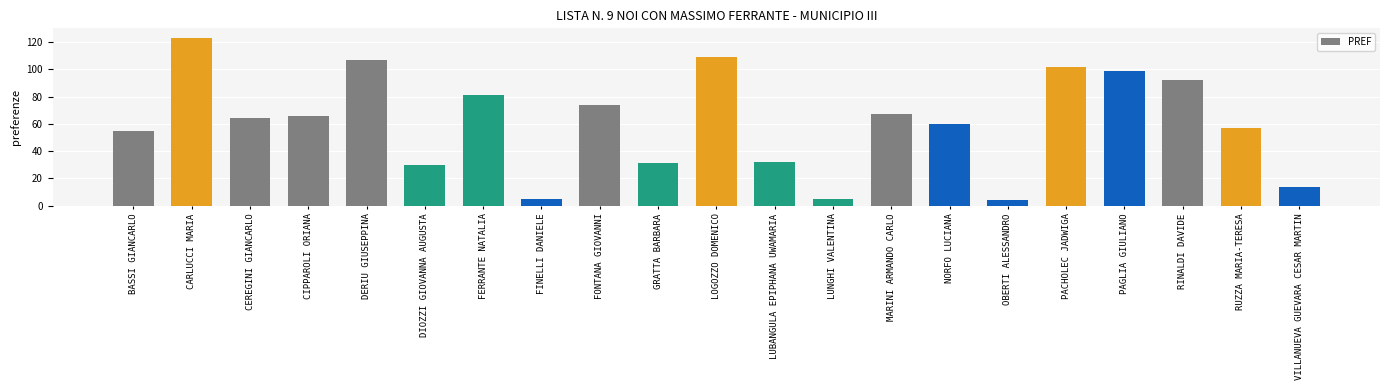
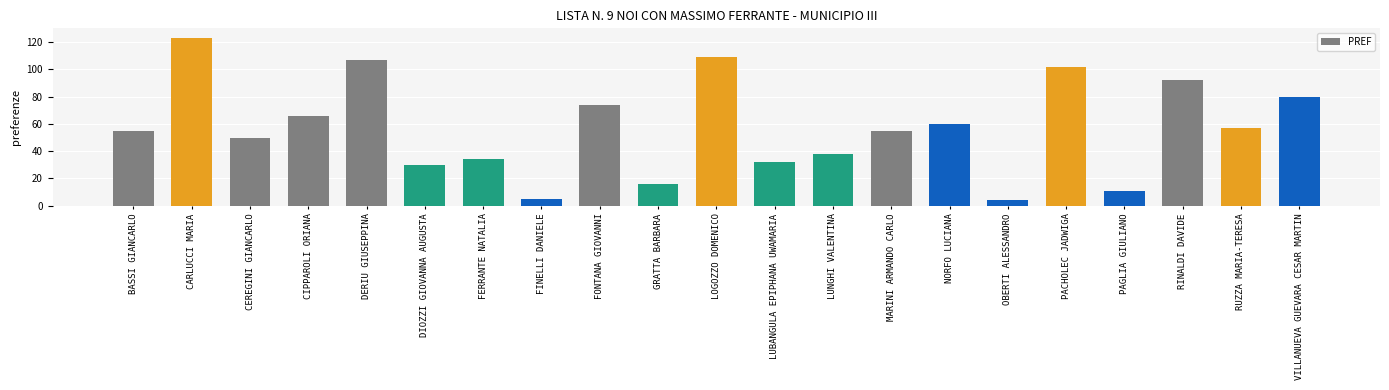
CEREGINI GIANCARLO: 64 -> 50
FERRANTE NATALIA: 81 -> 34
GRATTA BARBARA: 31 -> 16
LUNGHI VALENTINA: 5 -> 38
MARINI ARMANDO CARLO: 67 -> 55
PAGLIA GIULIANO: 99 -> 11
VILLANUEVA GUEVARA CESAR MARTIN: 14 -> 80
